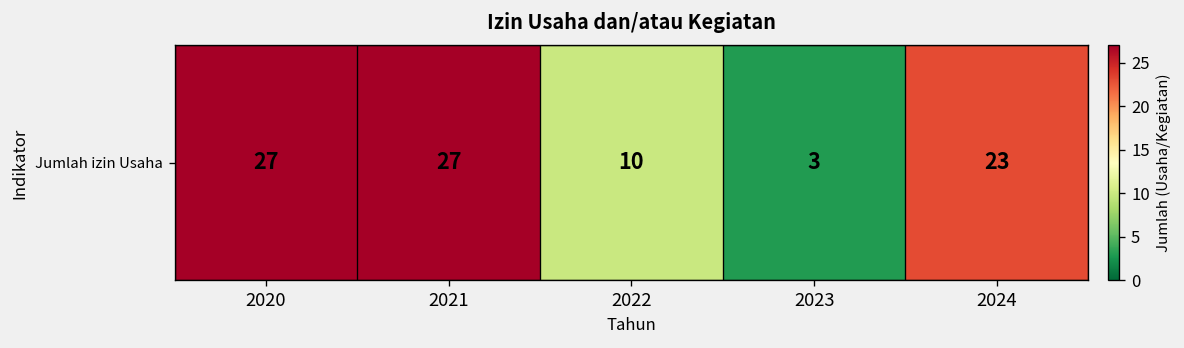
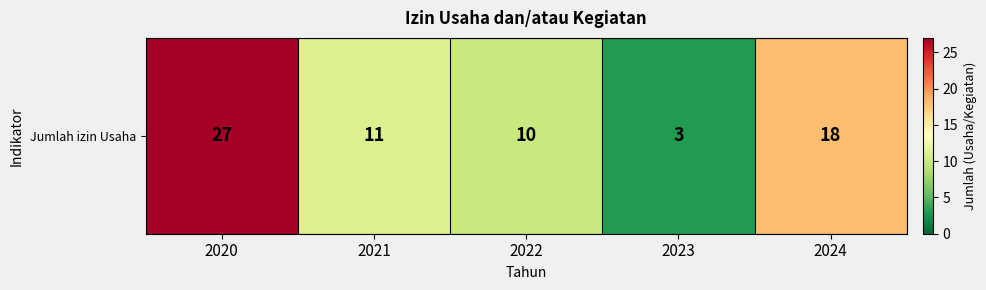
Jumlah izin Usaha, 2021: 27 -> 11
Jumlah izin Usaha, 2024: 23 -> 18
